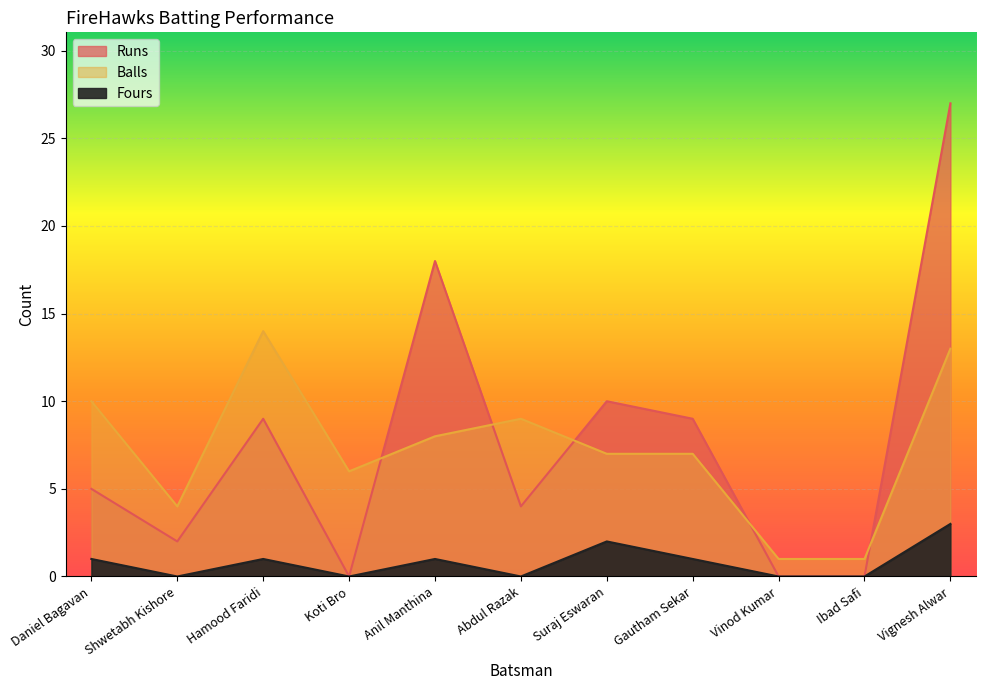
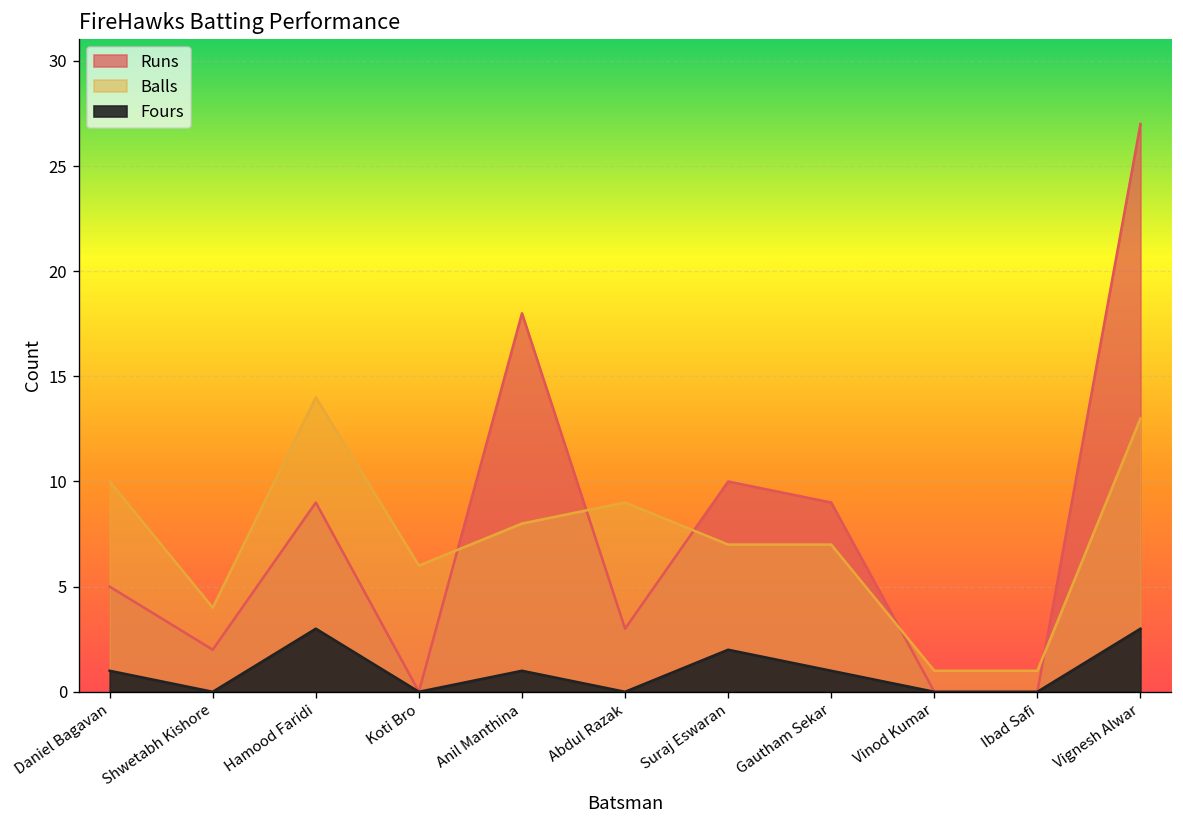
Fours, Hamood Faridi: 1 -> 3
Runs, Abdul Razak: 4 -> 3
